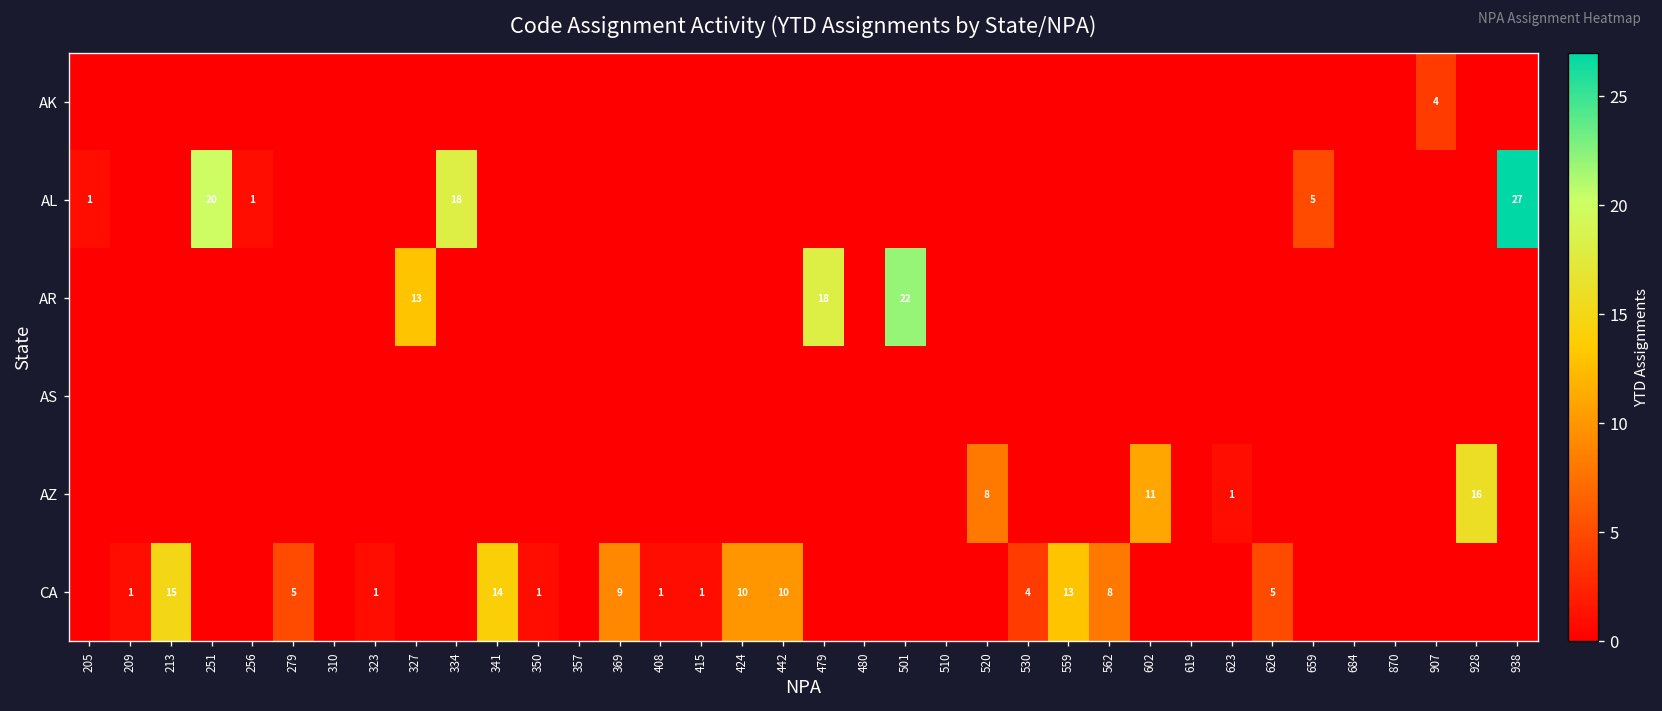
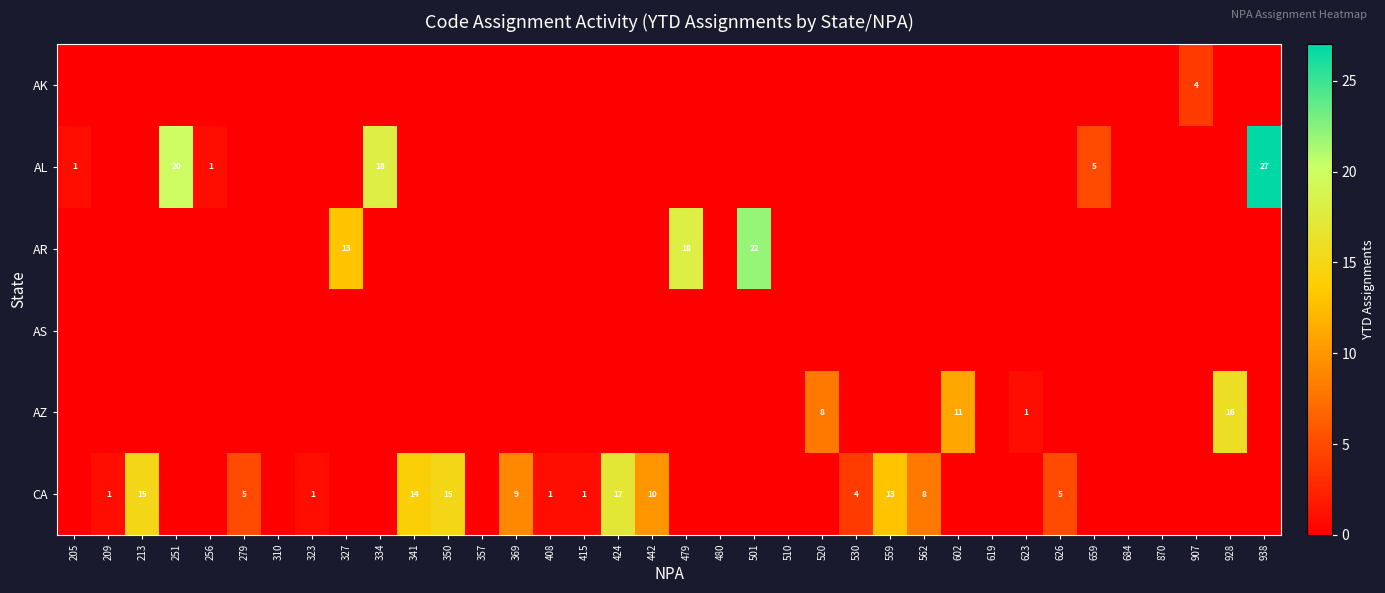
CA, 350: 1 -> 15
CA, 424: 10 -> 17
